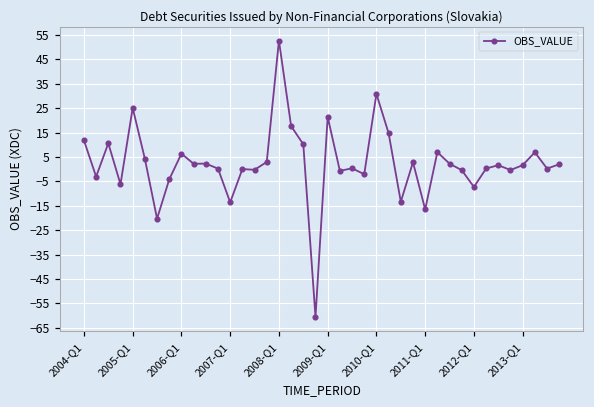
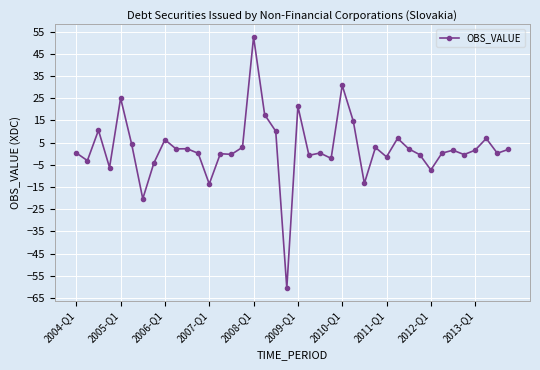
2004-Q1: 12 -> 0
2011-Q1: -17 -> -1
